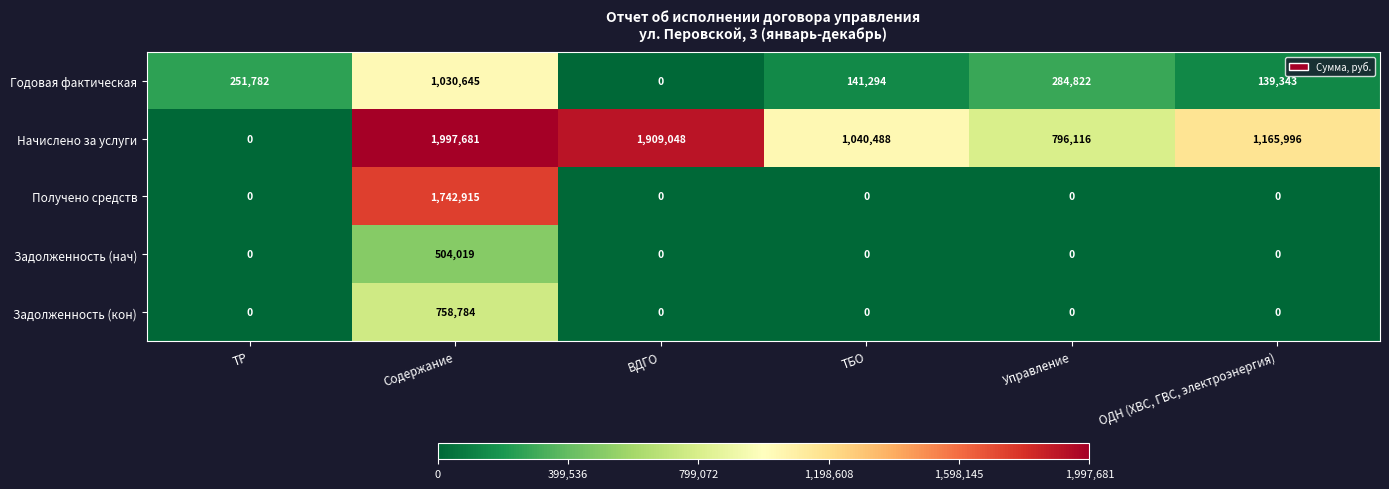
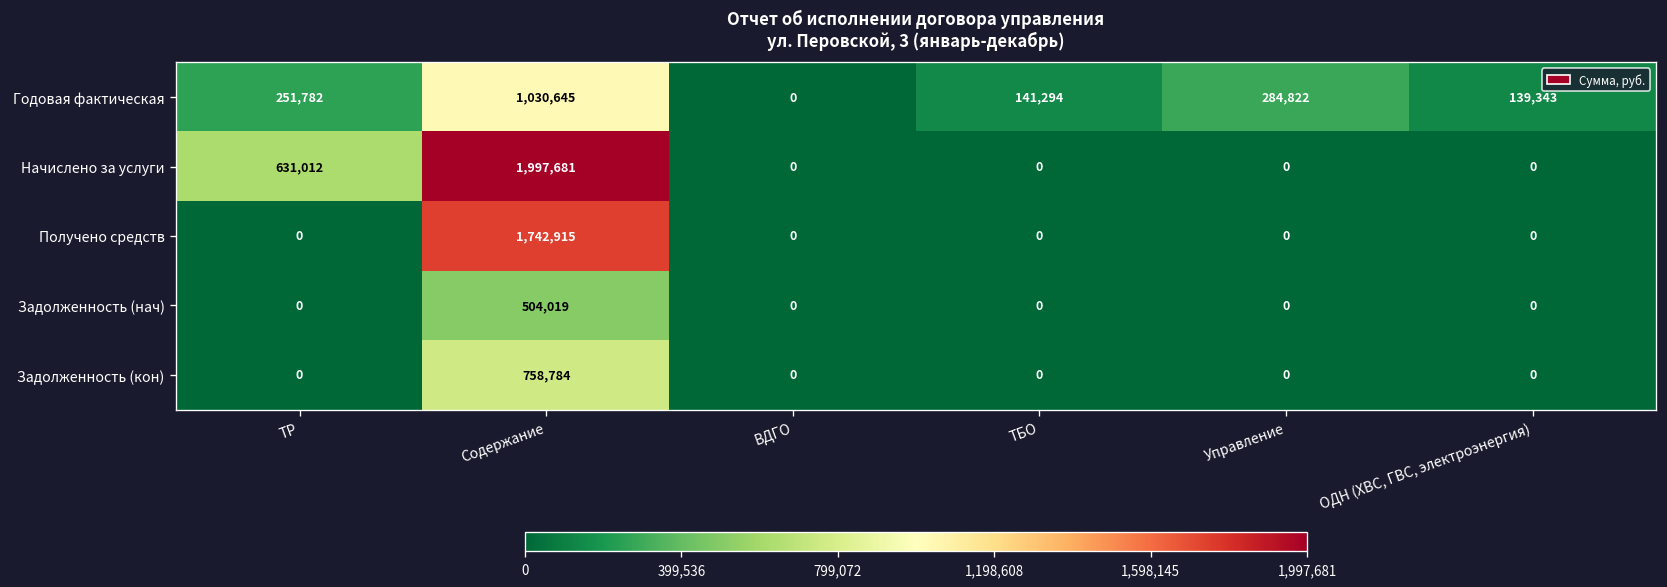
Начислено за услуги, ТР: 0 -> 631,012
Начислено за услуги, ВДГО: 1,909,048 -> 0
Начислено за услуги, ТБО: 1,040,488 -> 0
Начислено за услуги, Управление: 796,116 -> 0
Начислено за услуги, ОДН (ХВС, ГВС, электроэнергия): 1,165,996 -> 0
